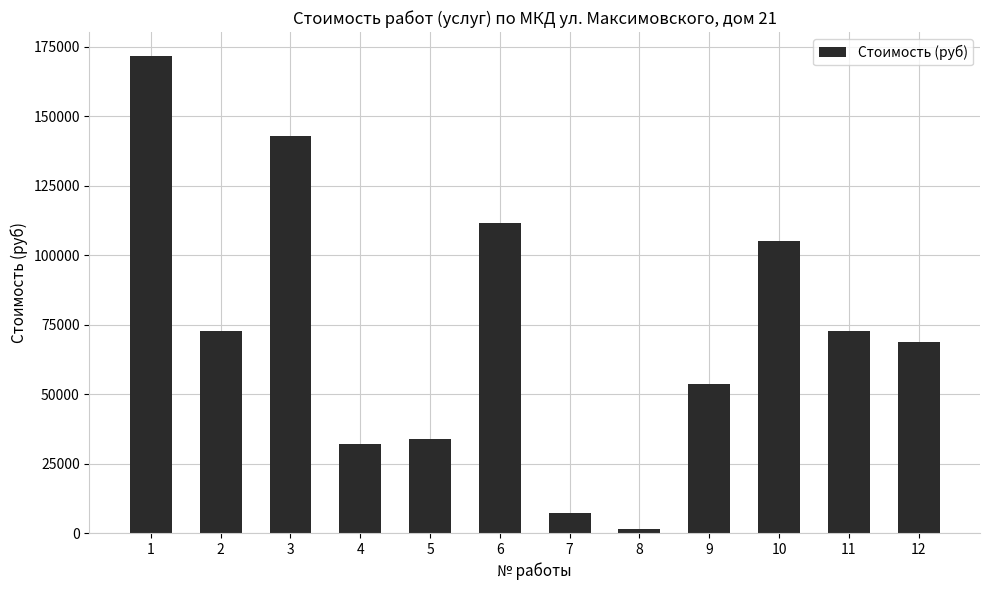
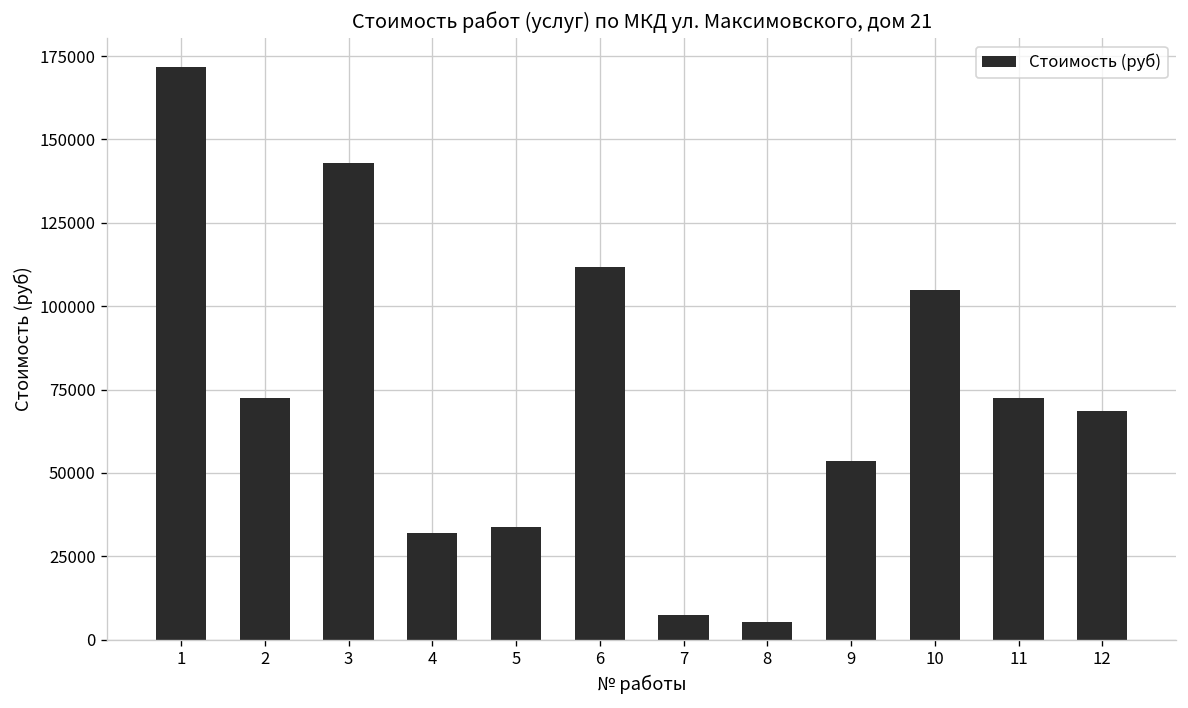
8: 2000 -> 5000
